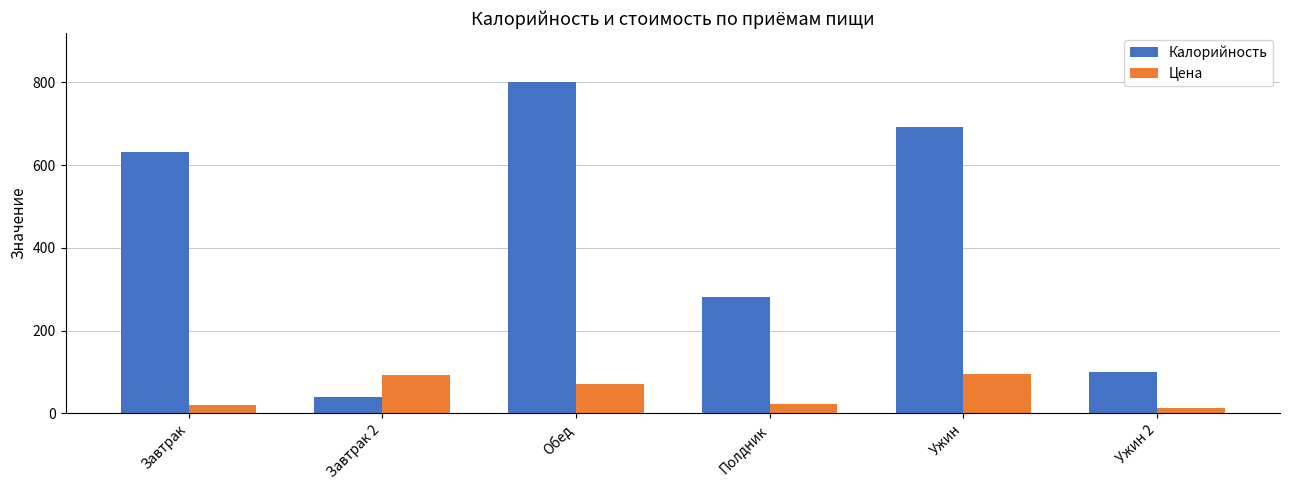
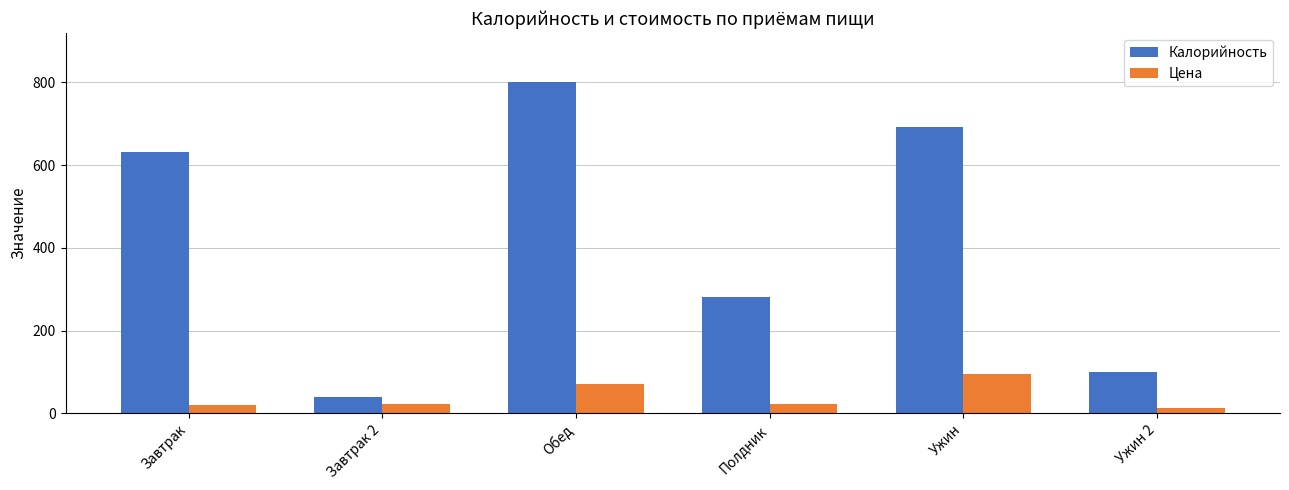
Цена, Завтрак 2: 90 -> 20
